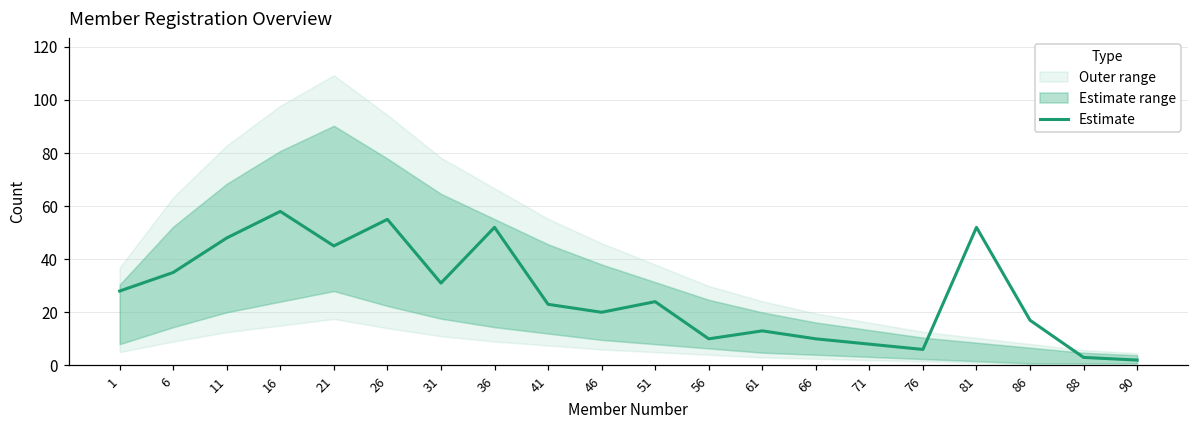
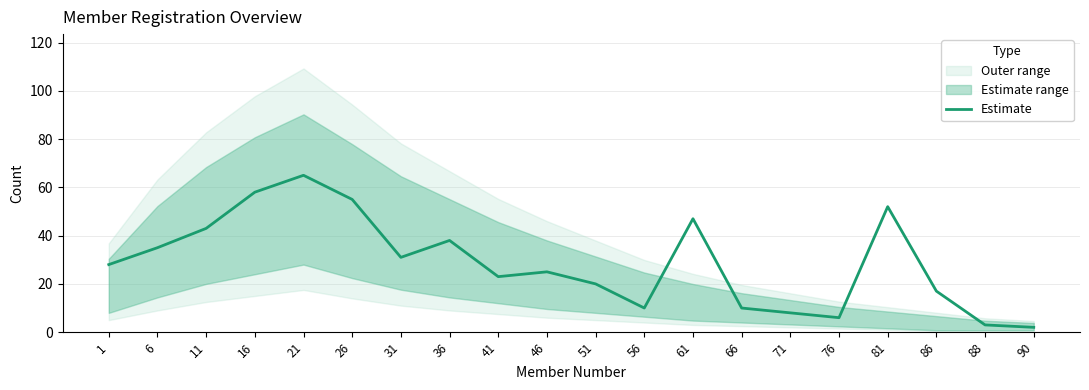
Estimate, 11: 48 -> 43
Estimate, 21: 45 -> 65
Estimate, 36: 52 -> 38
Estimate, 46: 20 -> 25
Estimate, 51: 24 -> 20
Estimate, 61: 13 -> 47
